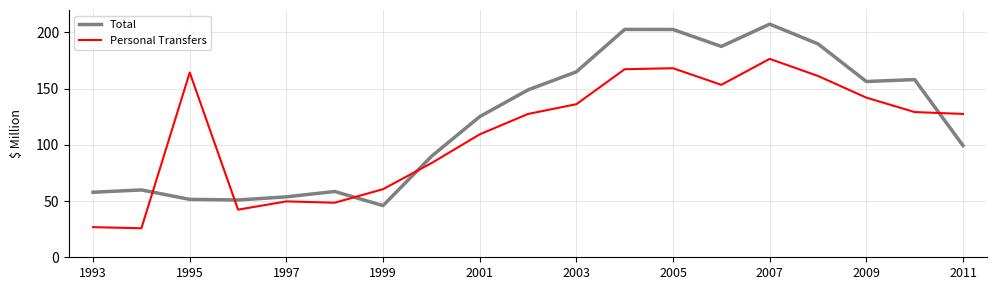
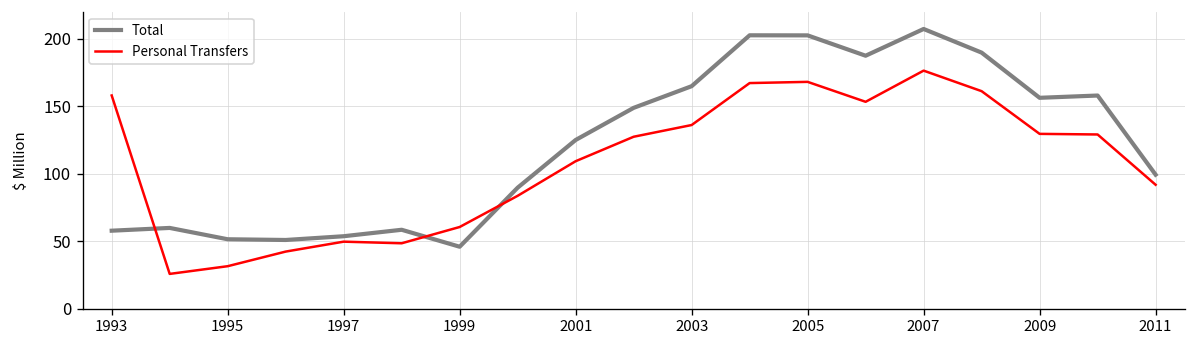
Personal Transfers, 1993: 27 -> 158
Personal Transfers, 1995: 164 -> 32
Personal Transfers, 2009: 142 -> 130
Personal Transfers, 2011: 128 -> 92
